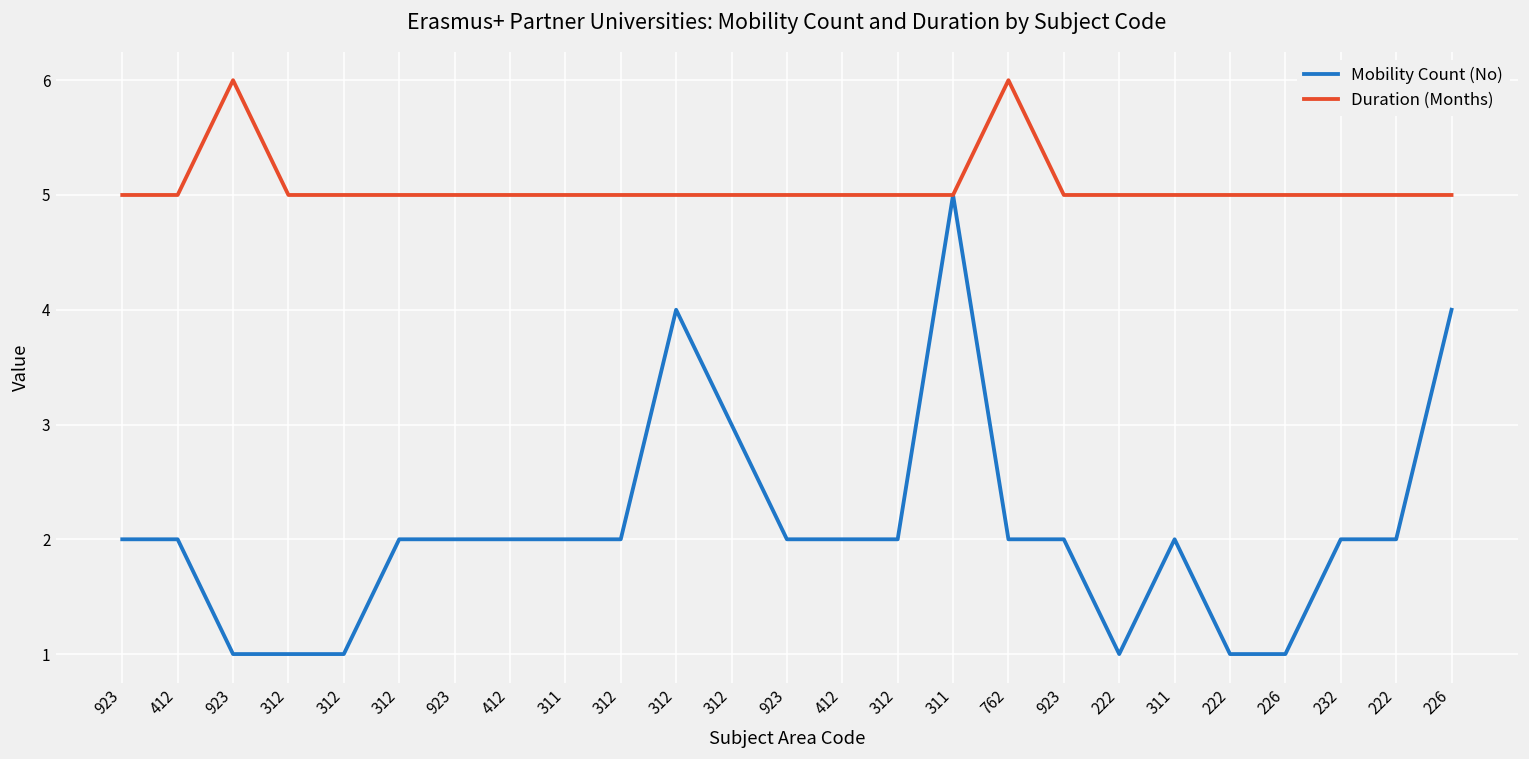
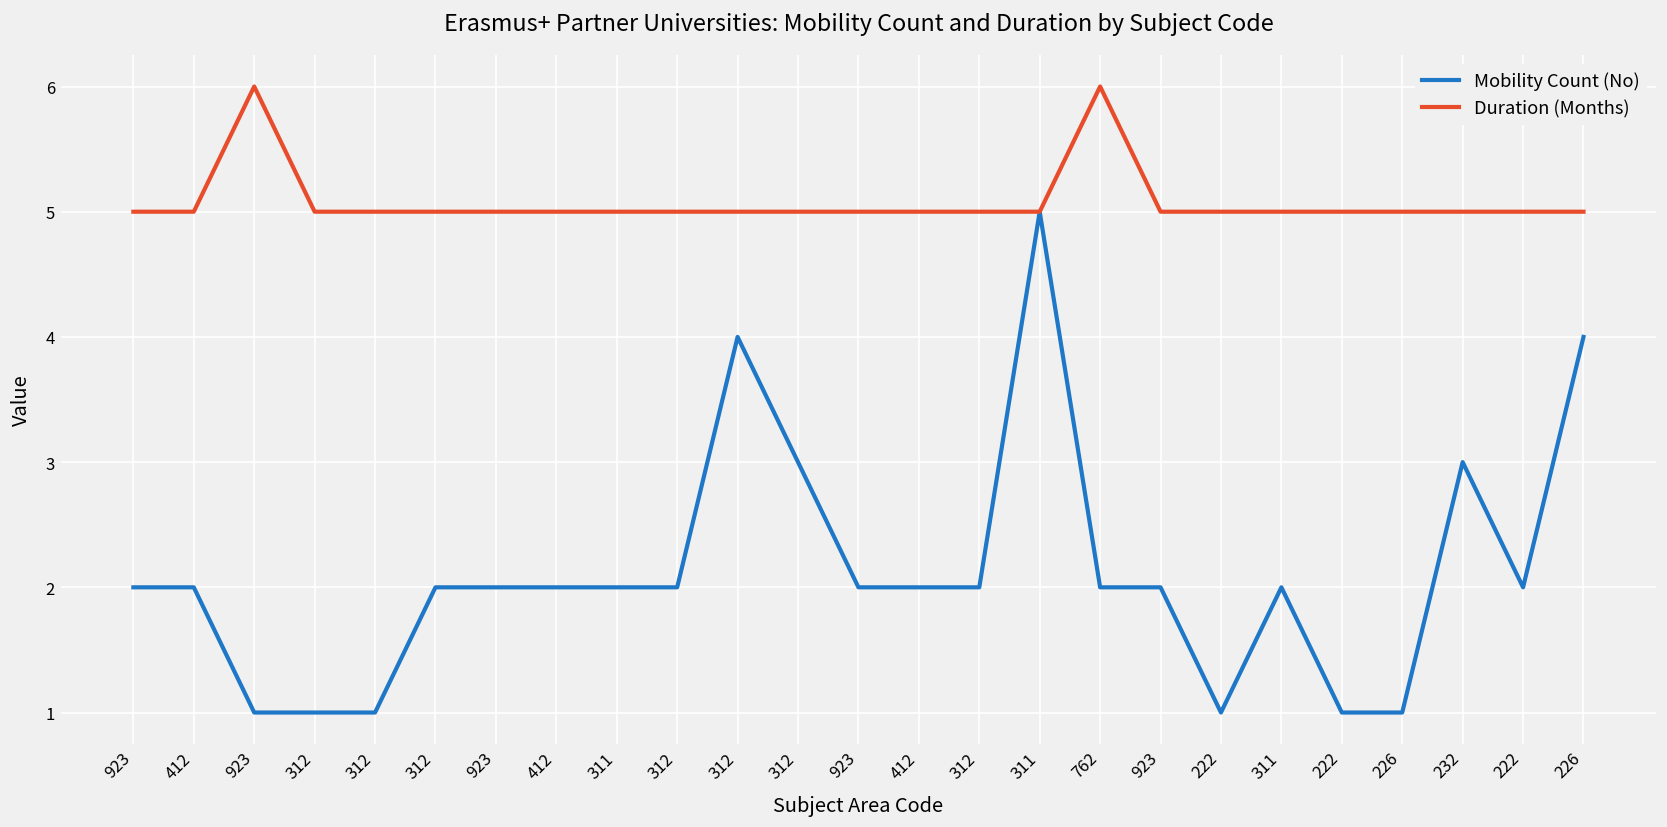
Mobility Count (No), 232: 2 -> 3
